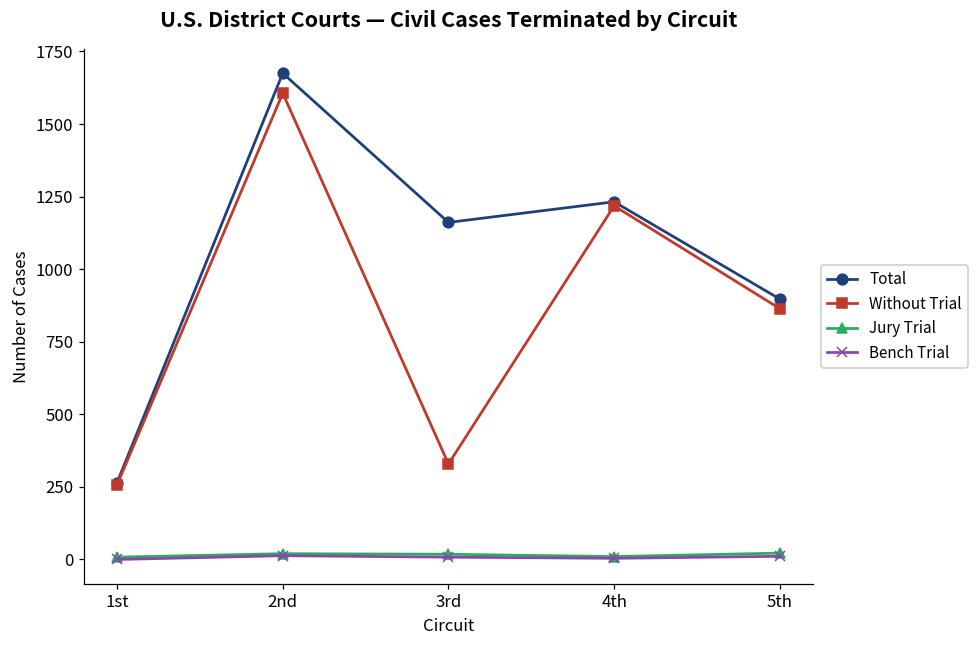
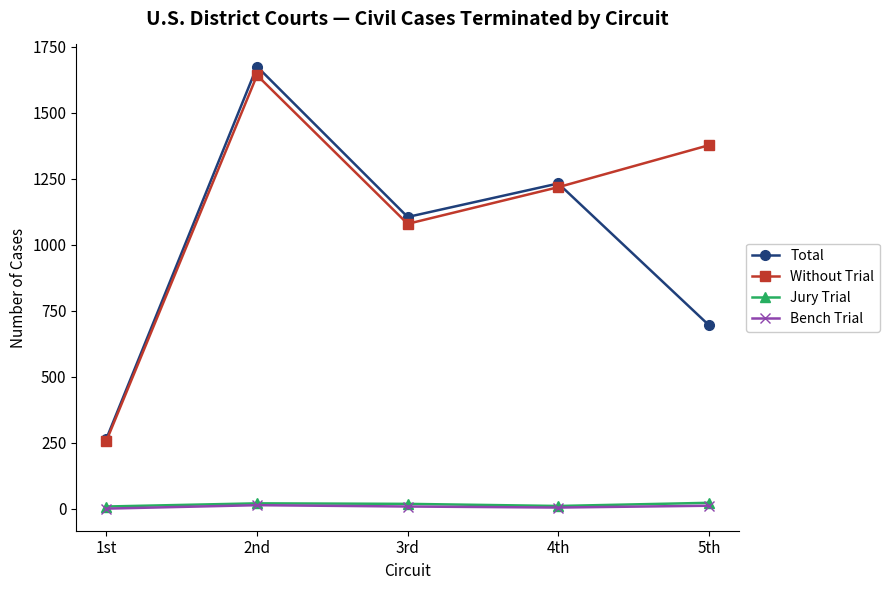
Without Trial, 2nd: 1610 -> 1640
Total, 3rd: 1160 -> 1110
Without Trial, 3rd: 330 -> 1080
Total, 5th: 900 -> 700
Without Trial, 5th: 860 -> 1380
